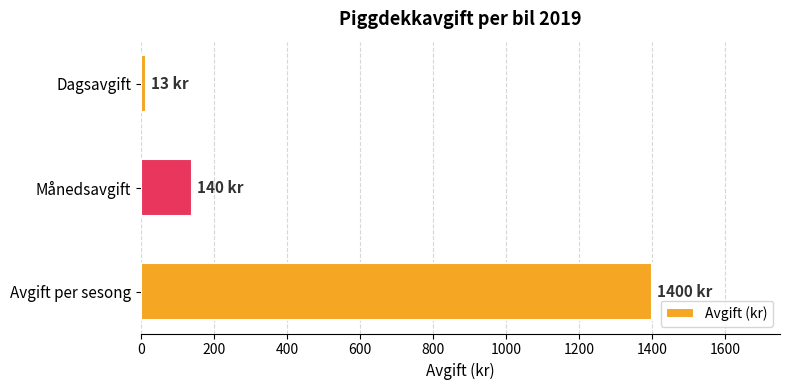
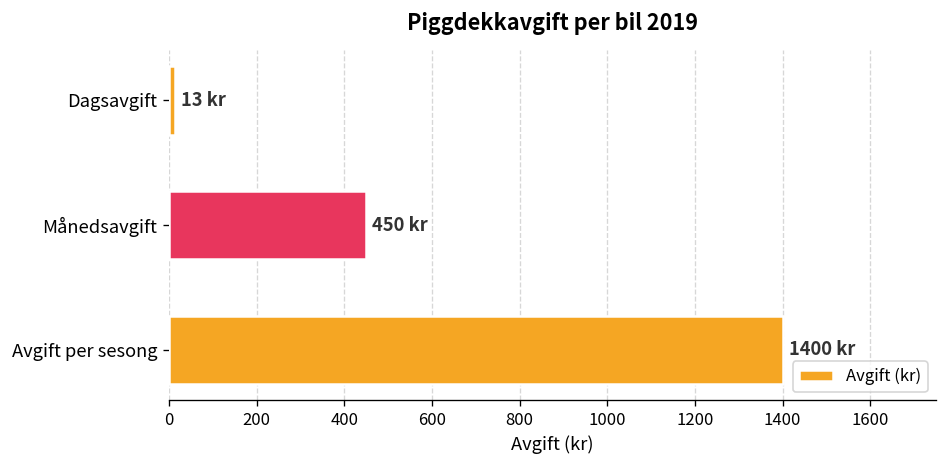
Månedsavgift: 140 -> 450
